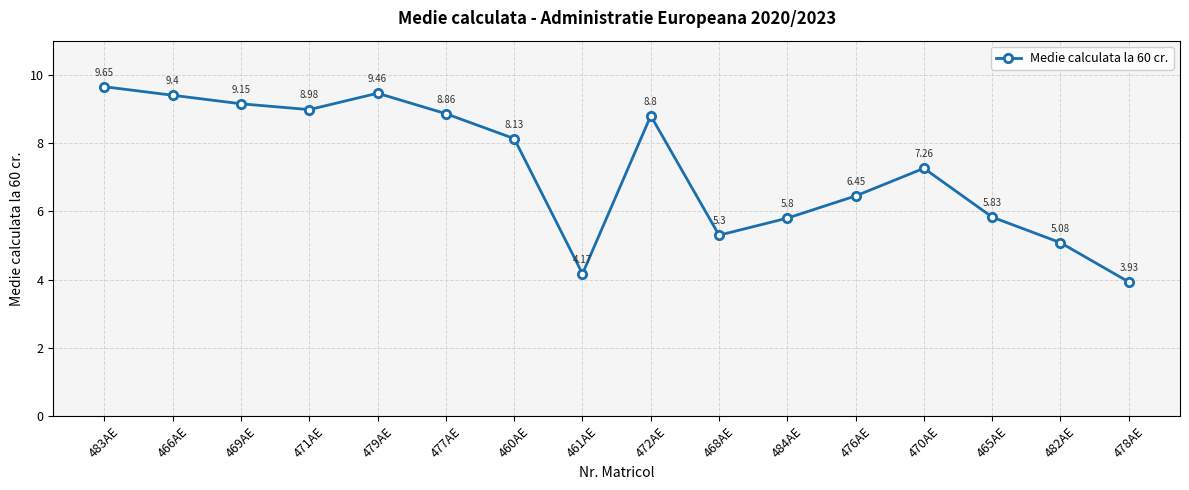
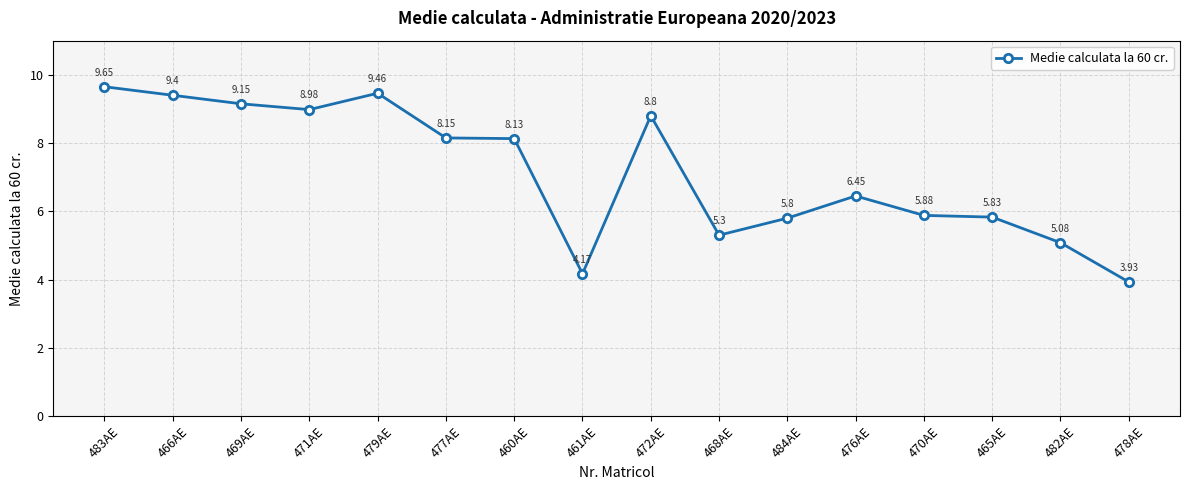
477AE: 8.86 -> 8.15
470AE: 7.26 -> 5.88
